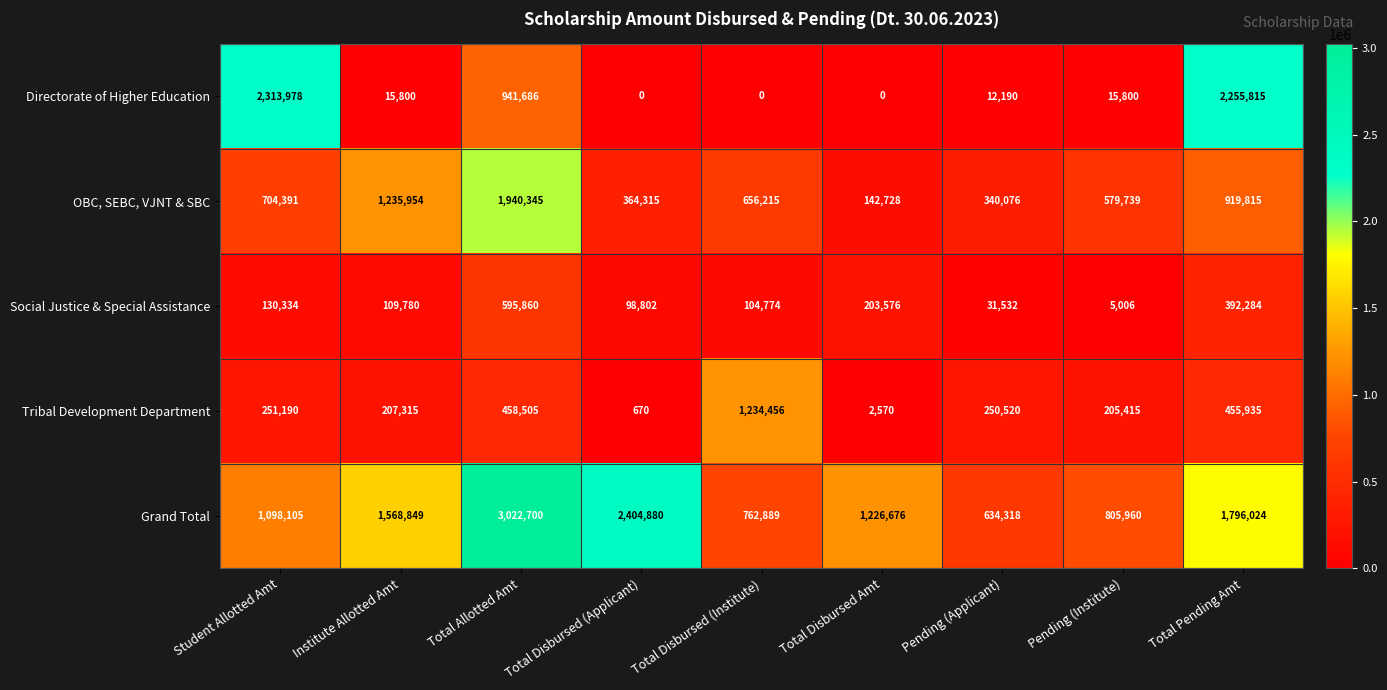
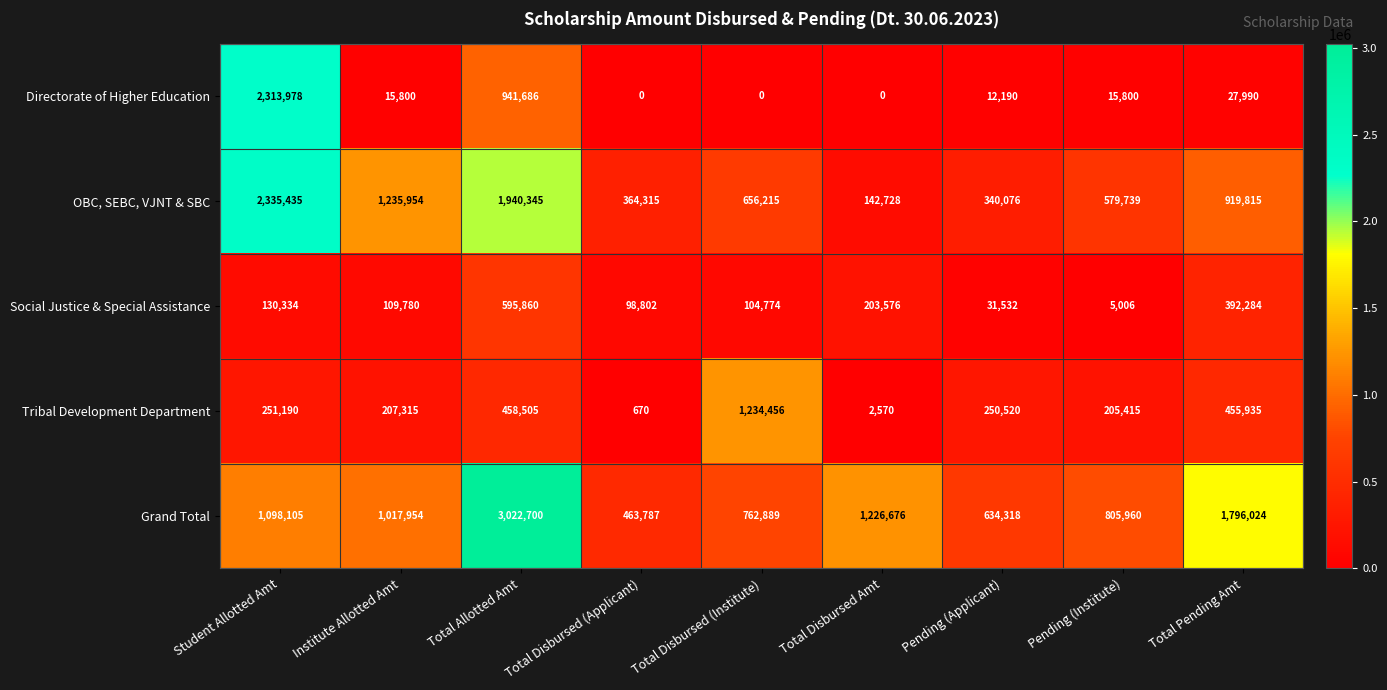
Directorate of Higher Education, Total Pending Amt: 2,255,815 -> 27,990
OBC, SEBC, VJNT & SBC, Student Allotted Amt: 704,391 -> 2,335,435
Grand Total, Institute Allotted Amt: 1,568,849 -> 1,017,954
Grand Total, Total Disbursed (Applicant): 2,404,880 -> 463,787
